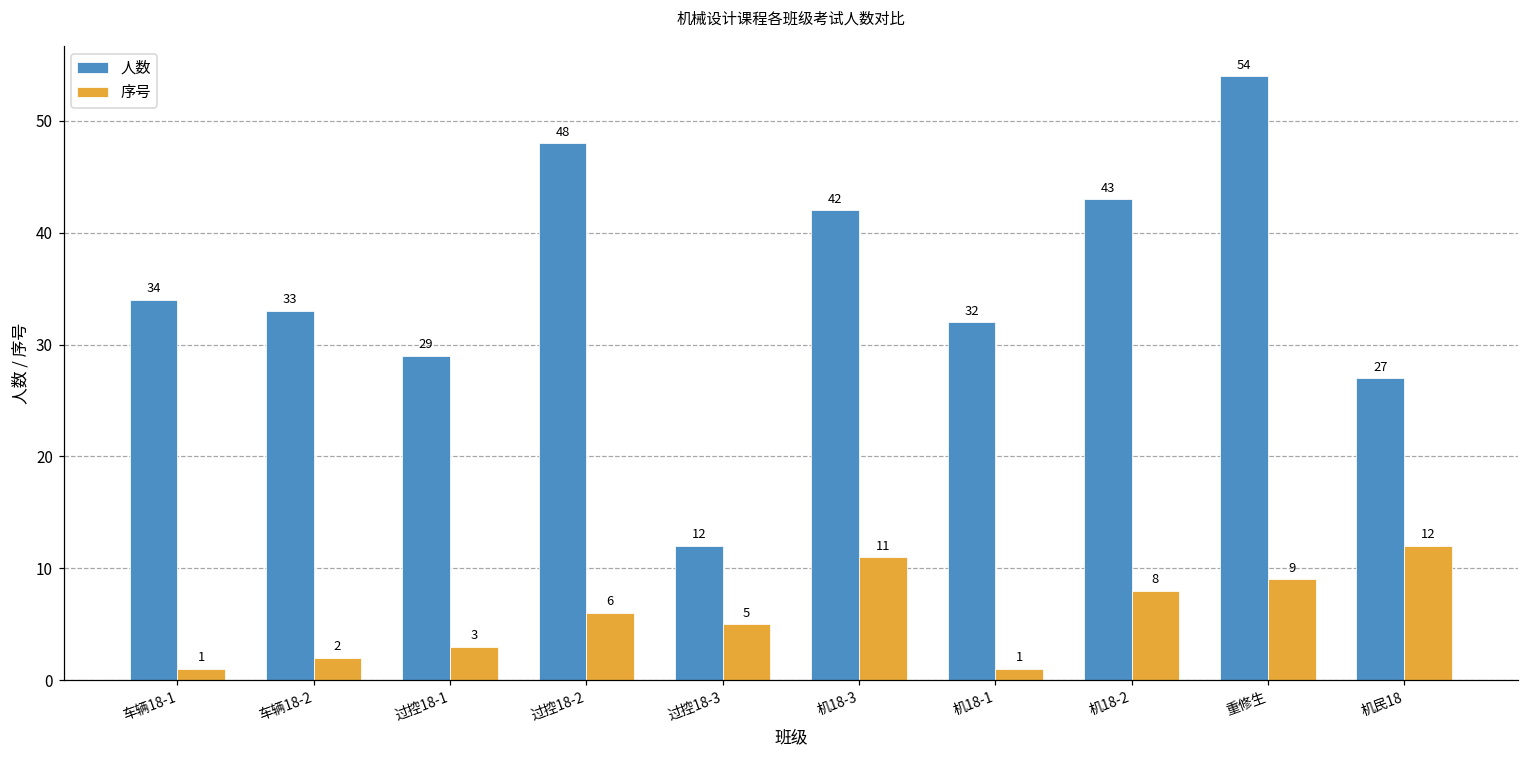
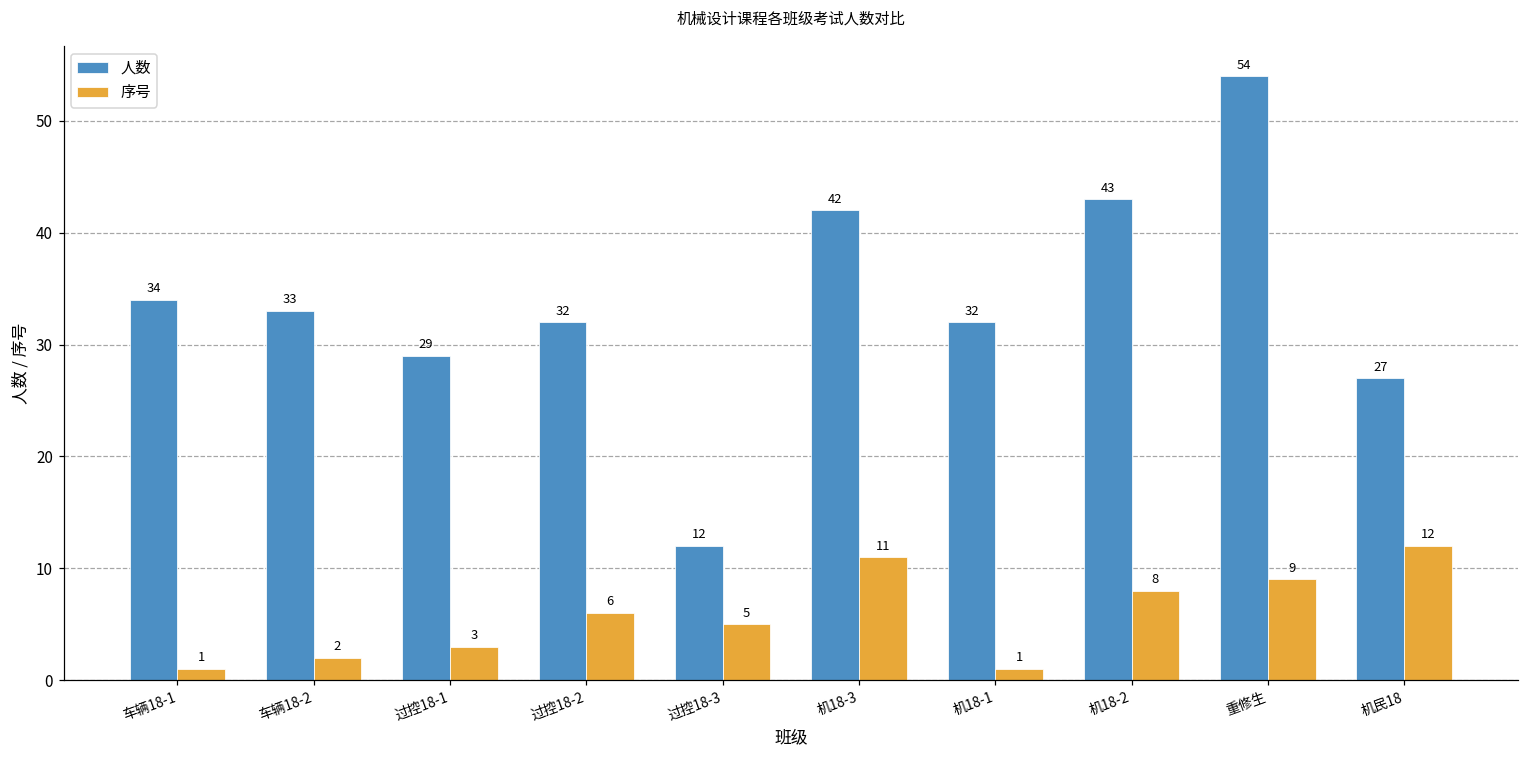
人数, 过控18-2: 48 -> 32
